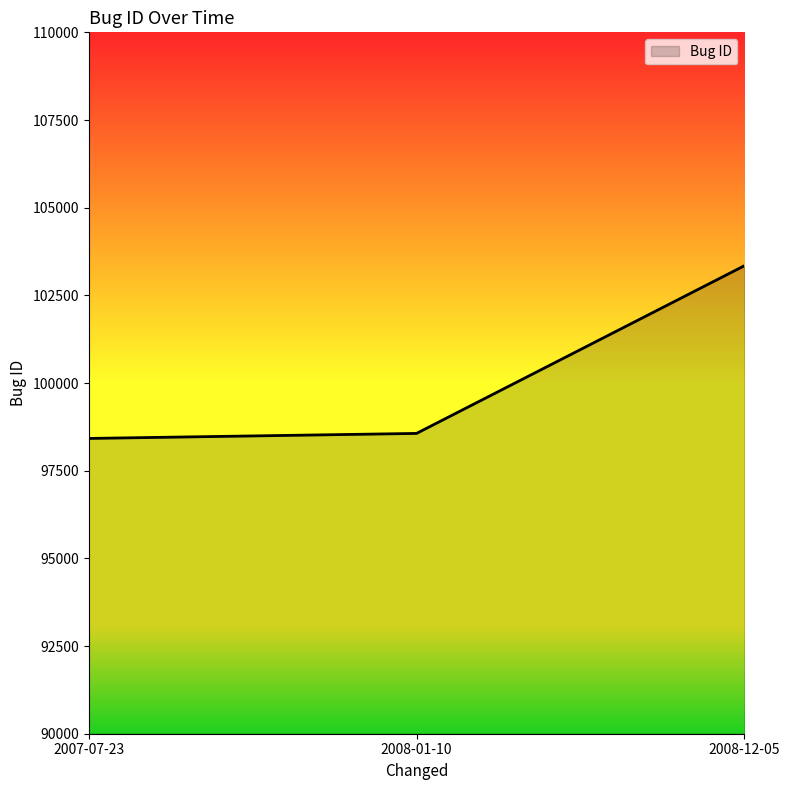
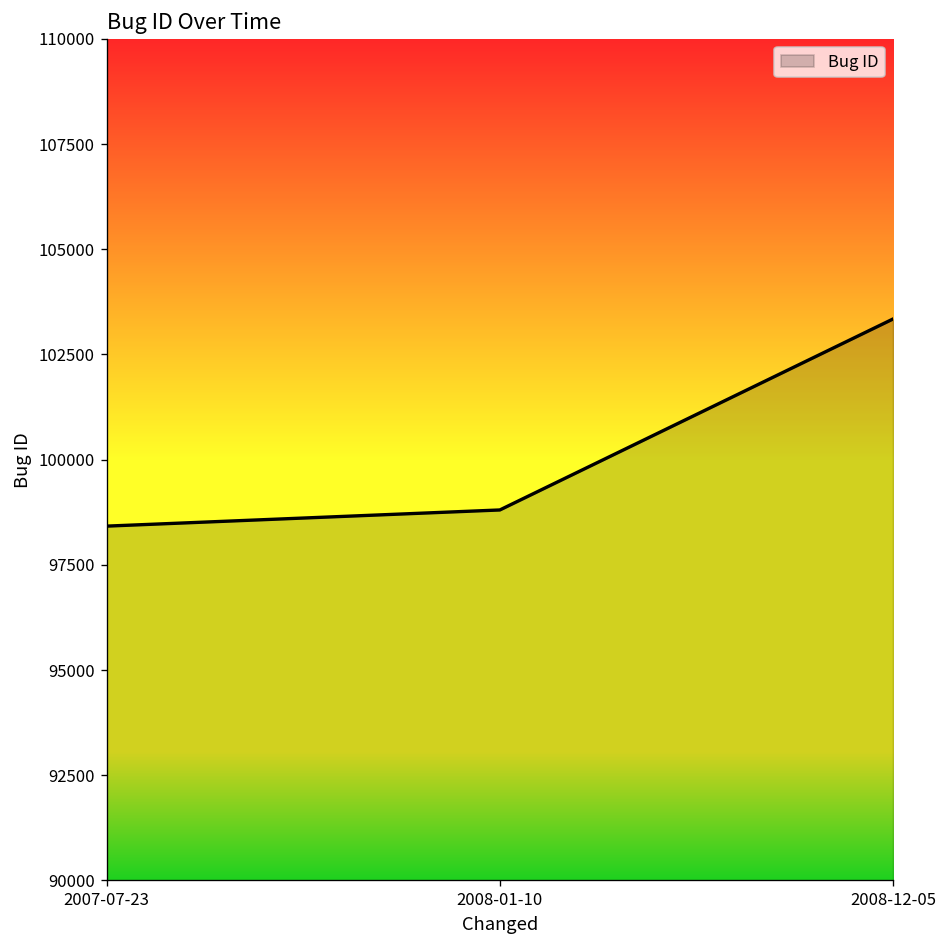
2008-01-10: 98600 -> 98800
